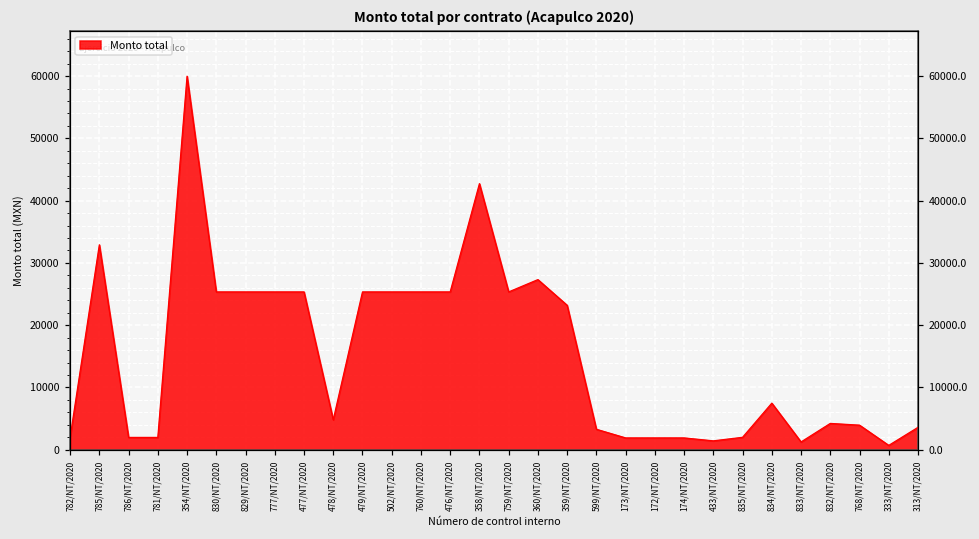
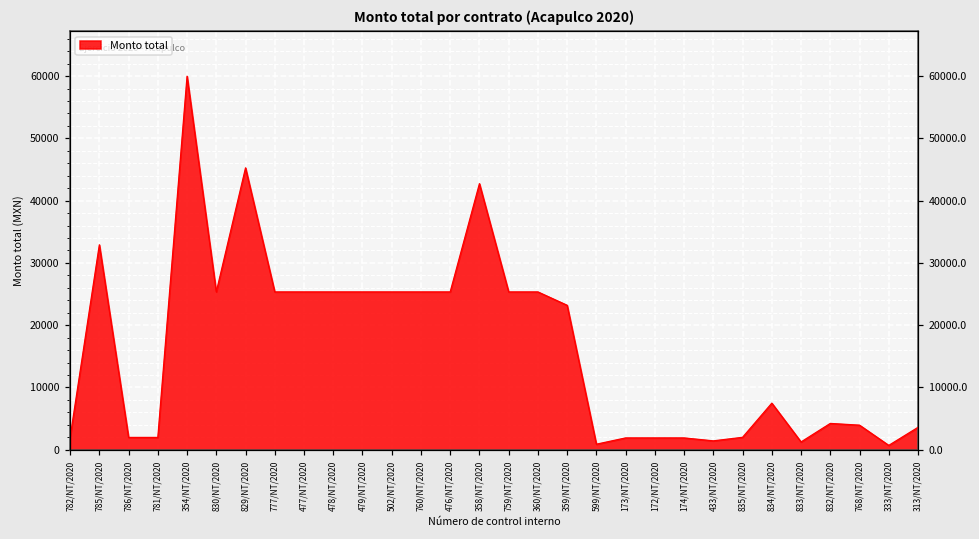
829/NT/2020: 25000 -> 45000
478/NT/2020: 5000 -> 25000
360/NT/2020: 27000 -> 25000
599/NT/2020: 3000 -> 1000
